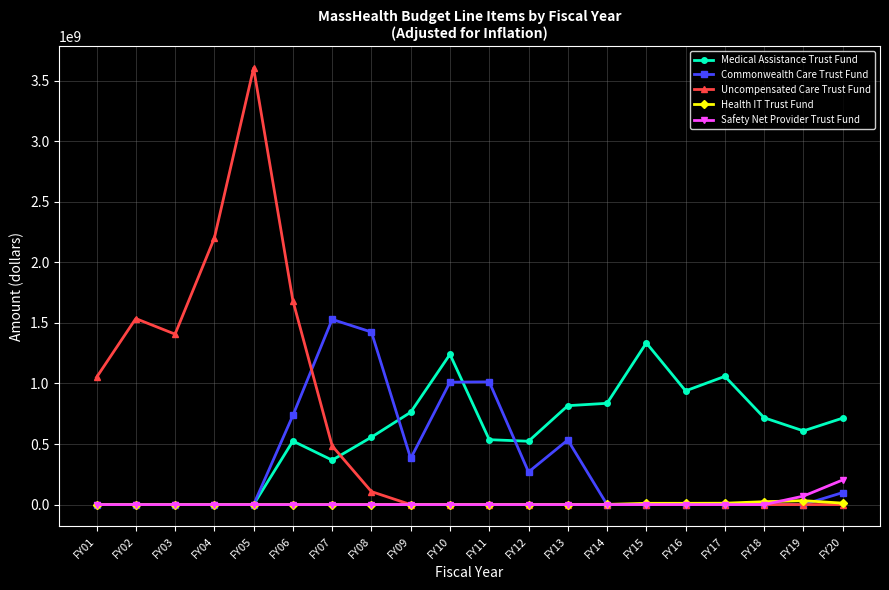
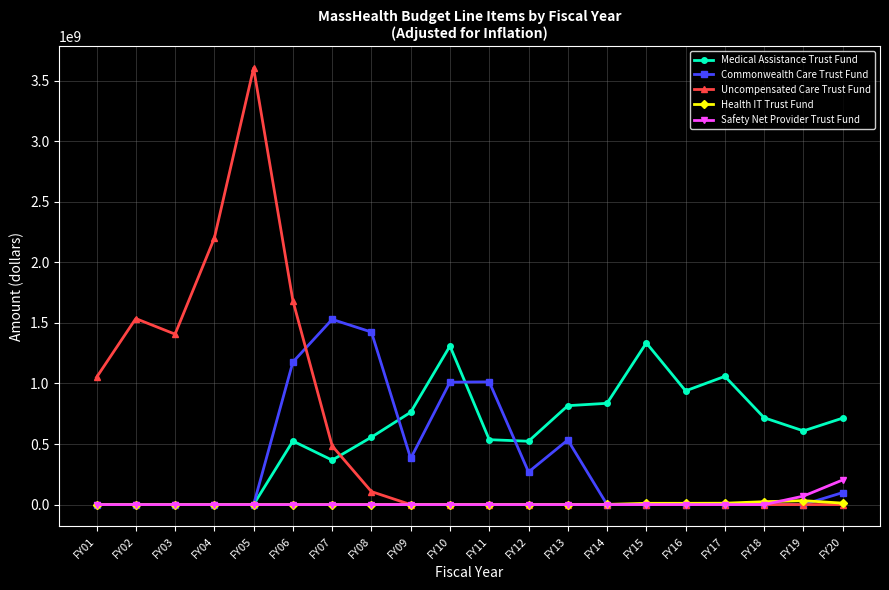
Commonwealth Care Trust Fund, FY06: 740000000 -> 1180000000
Medical Assistance Trust Fund, FY10: 1240000000 -> 1310000000
